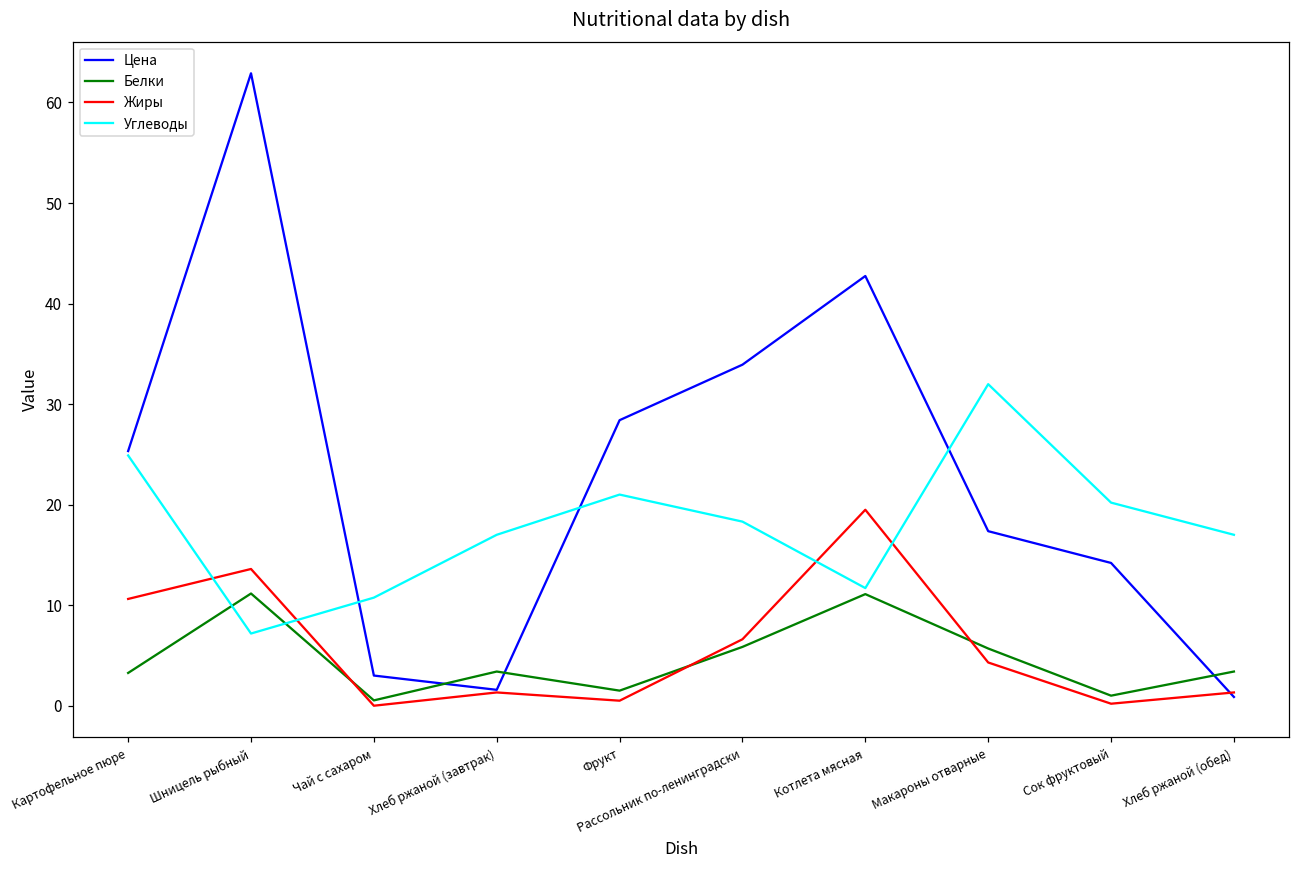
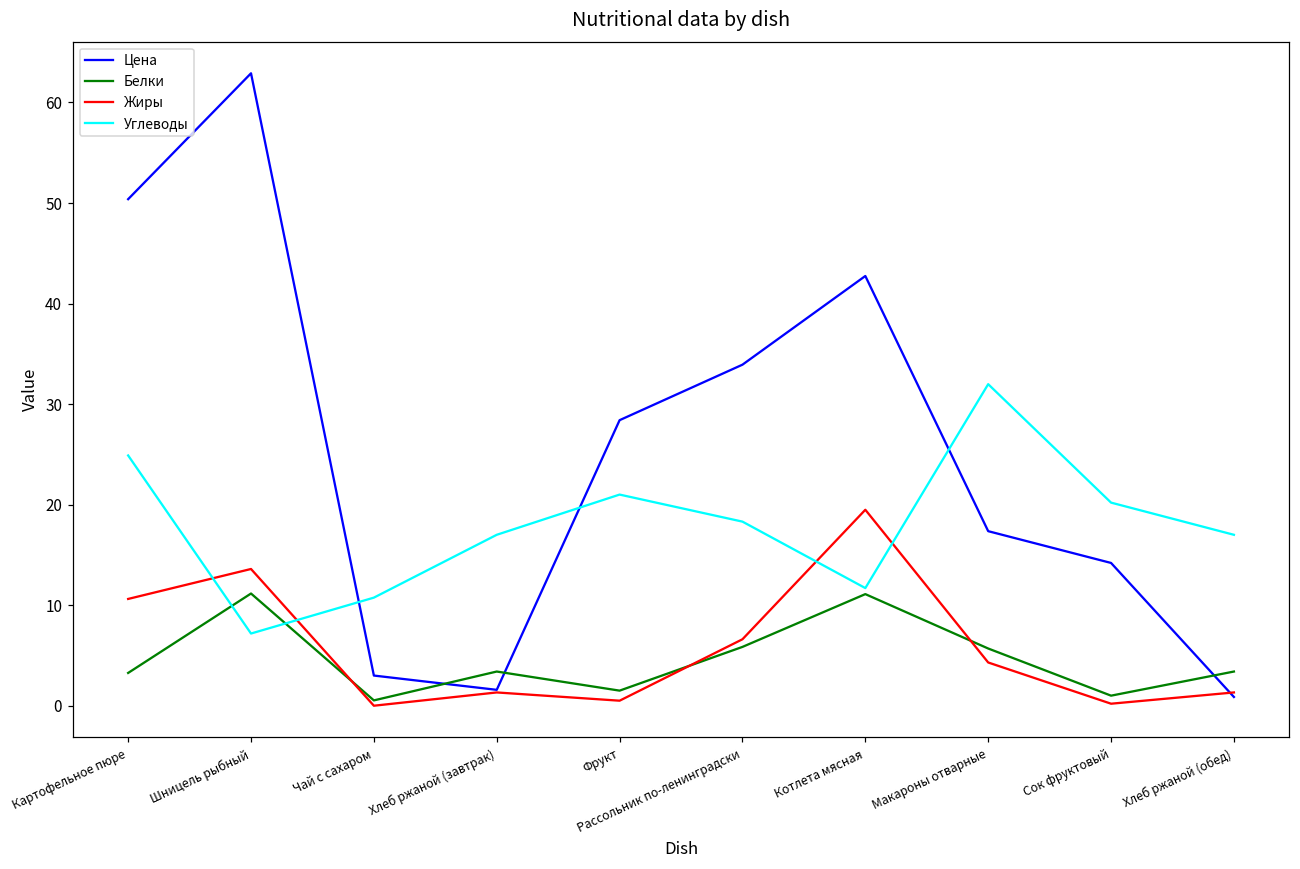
Цена, Картофельное пюре: 25 -> 50
